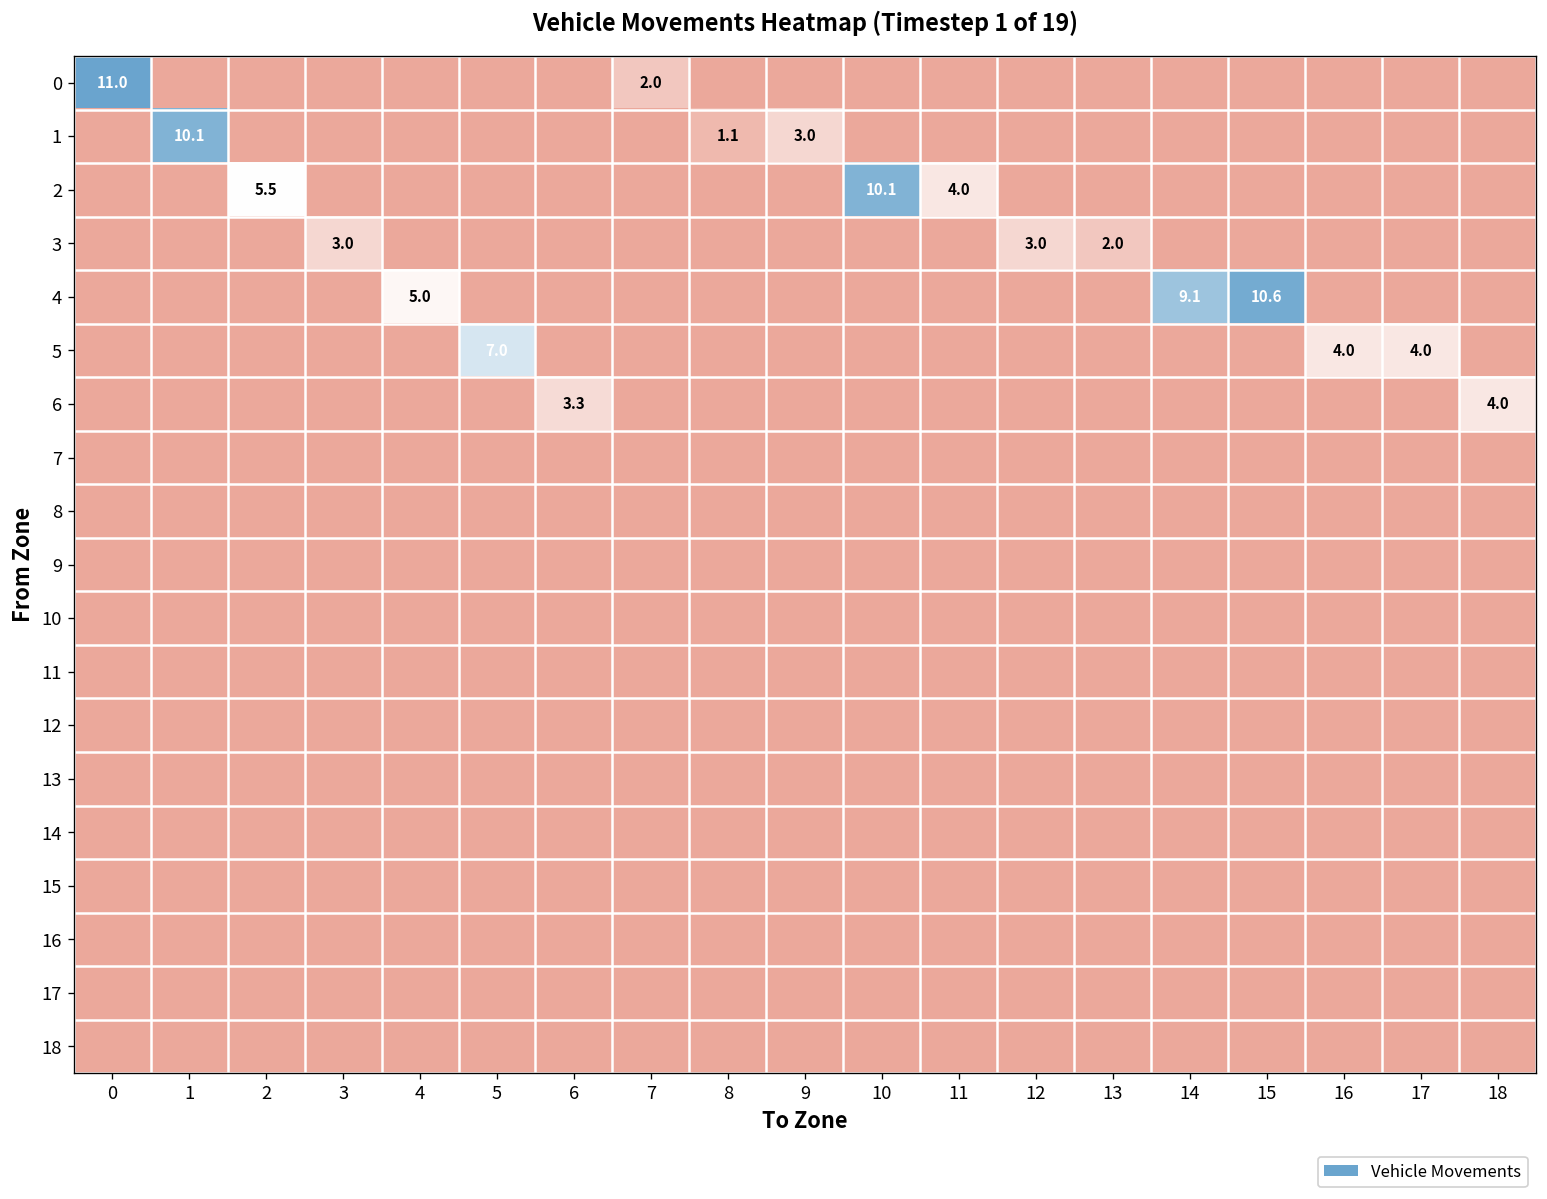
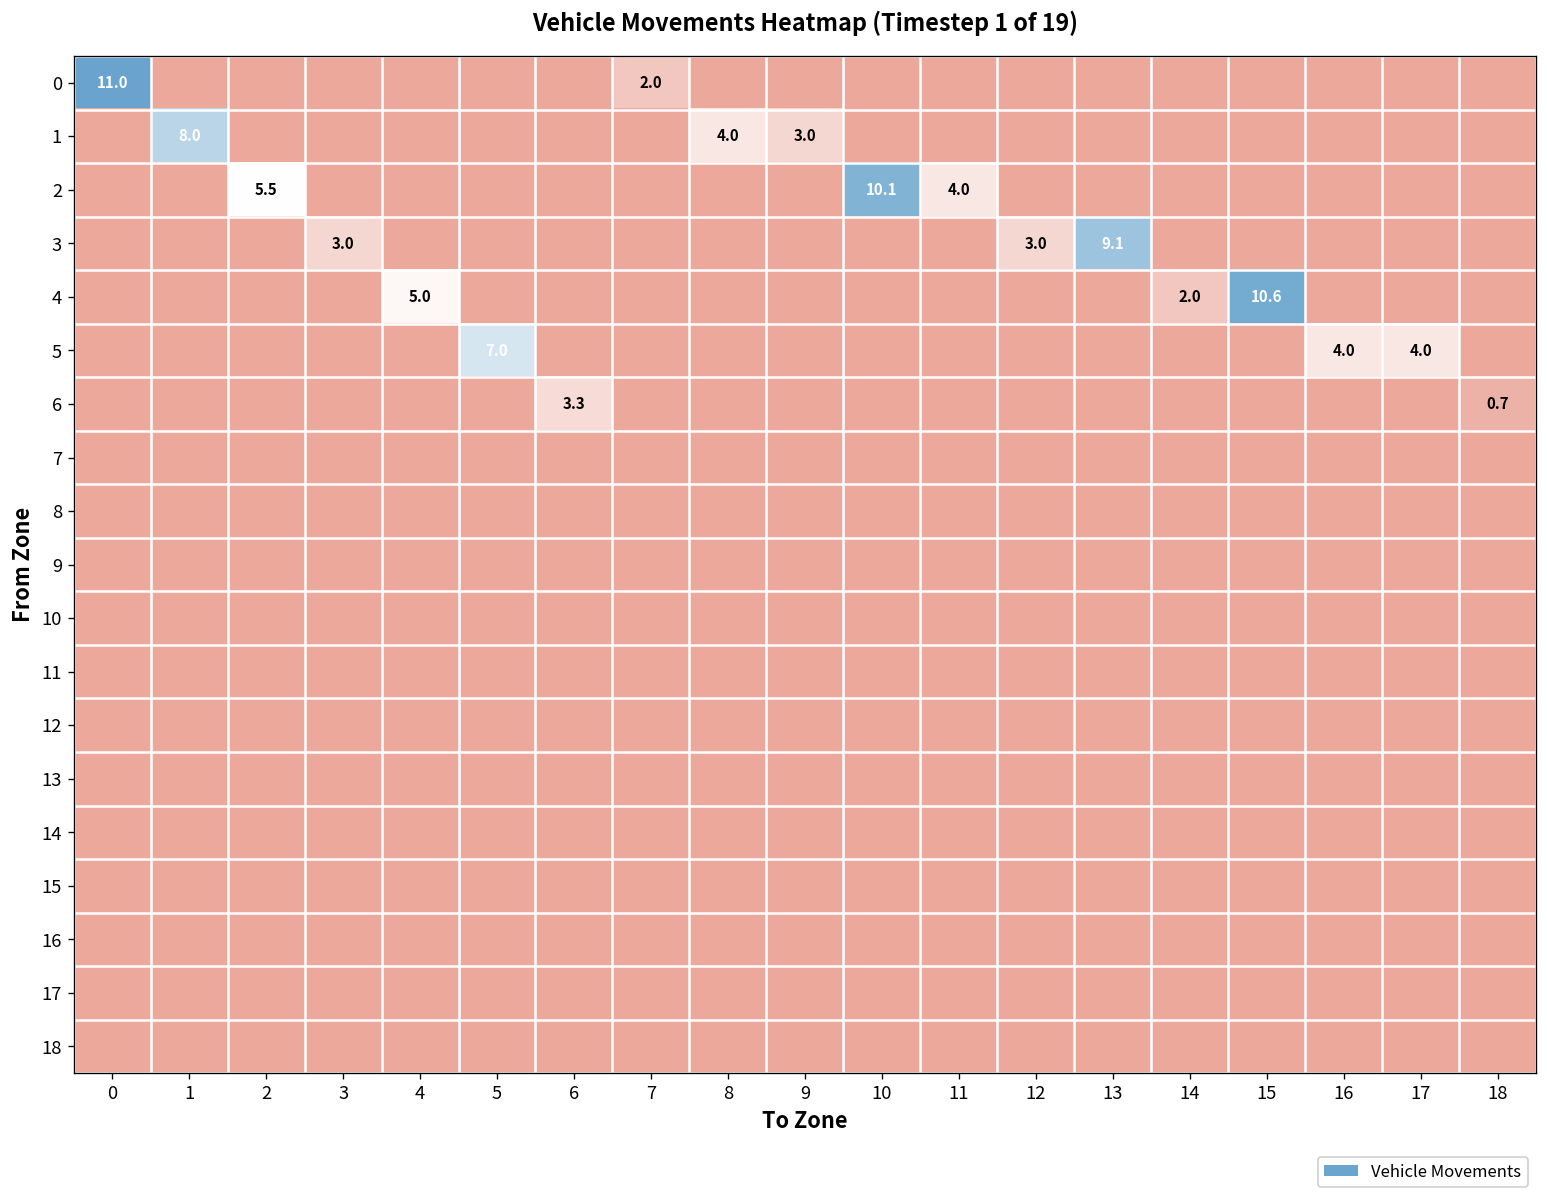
1, 1: 10.1 -> 8.0
1, 8: 1.1 -> 4.0
3, 13: 2.0 -> 9.1
4, 14: 9.1 -> 2.0
6, 18: 4.0 -> 0.7
